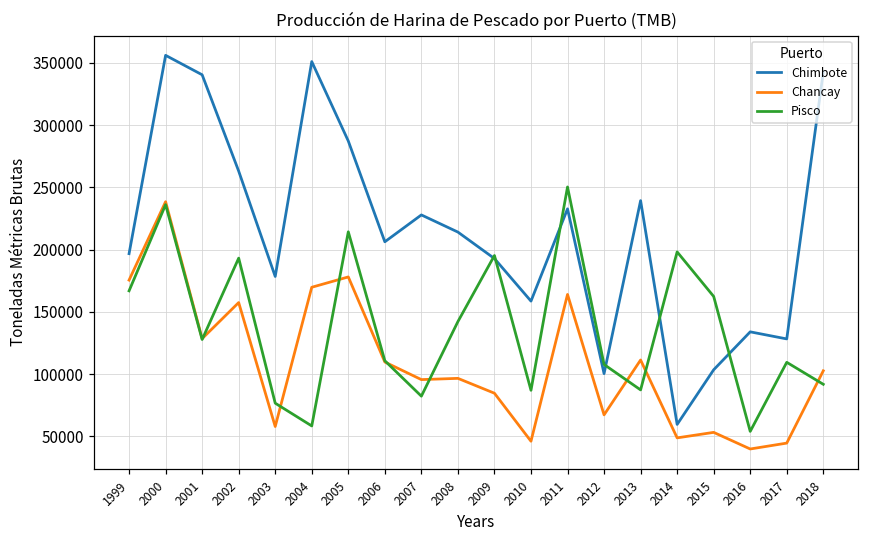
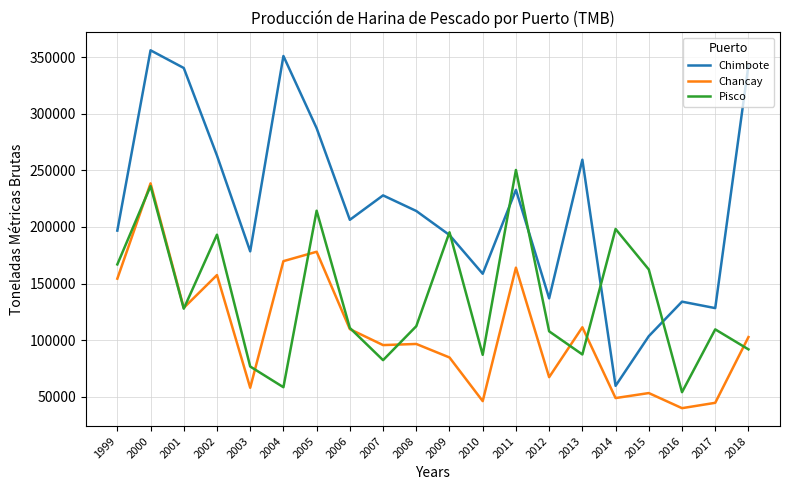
Chancay, 1999: 176000 -> 154000
Pisco, 2008: 142000 -> 112000
Chimbote, 2012: 100000 -> 137000
Chimbote, 2013: 239000 -> 259000
